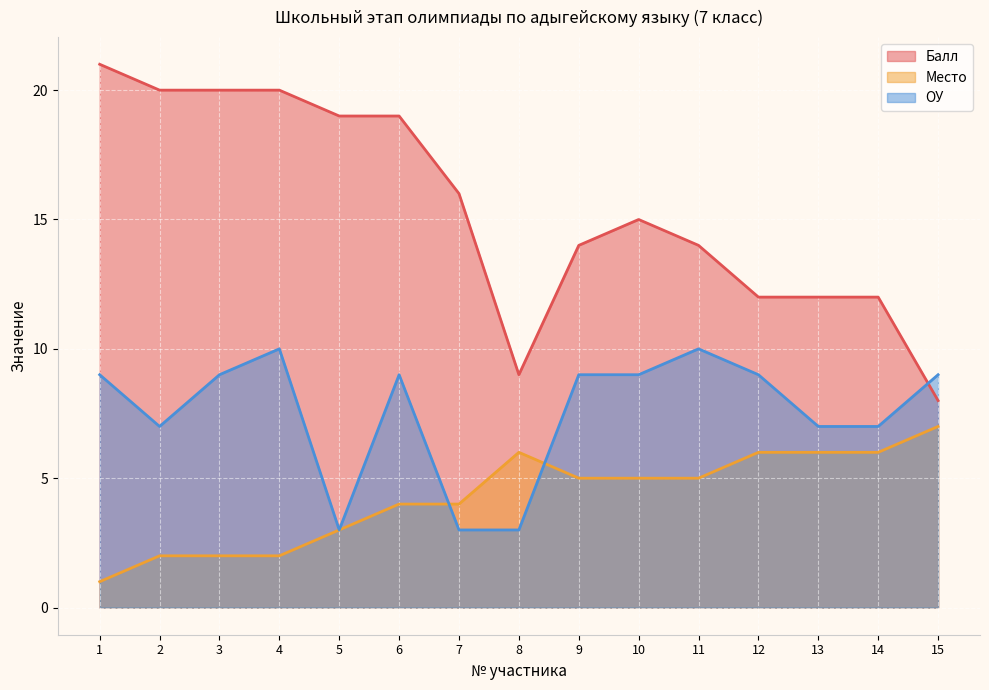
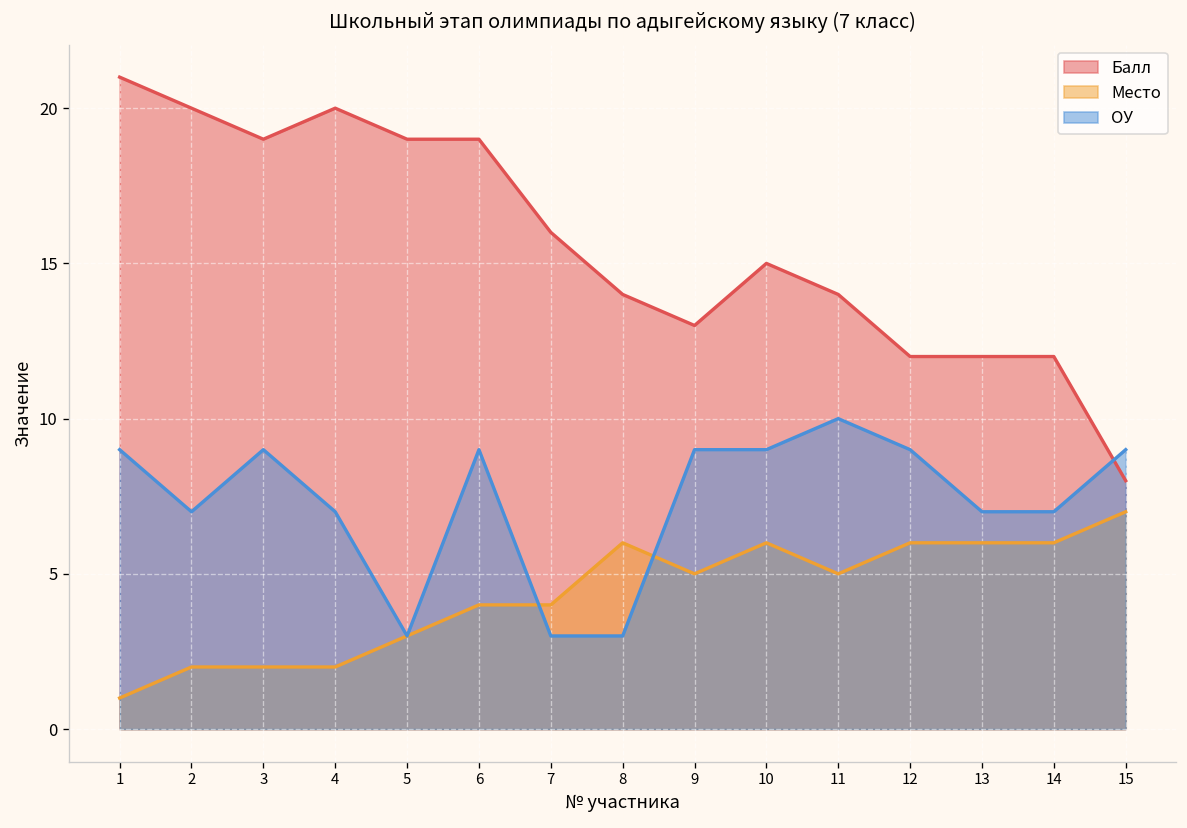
Балл, 3: 20 -> 19
ОУ, 4: 10 -> 7
Балл, 8: 9 -> 14
Балл, 9: 14 -> 13
Место, 10: 5 -> 6
